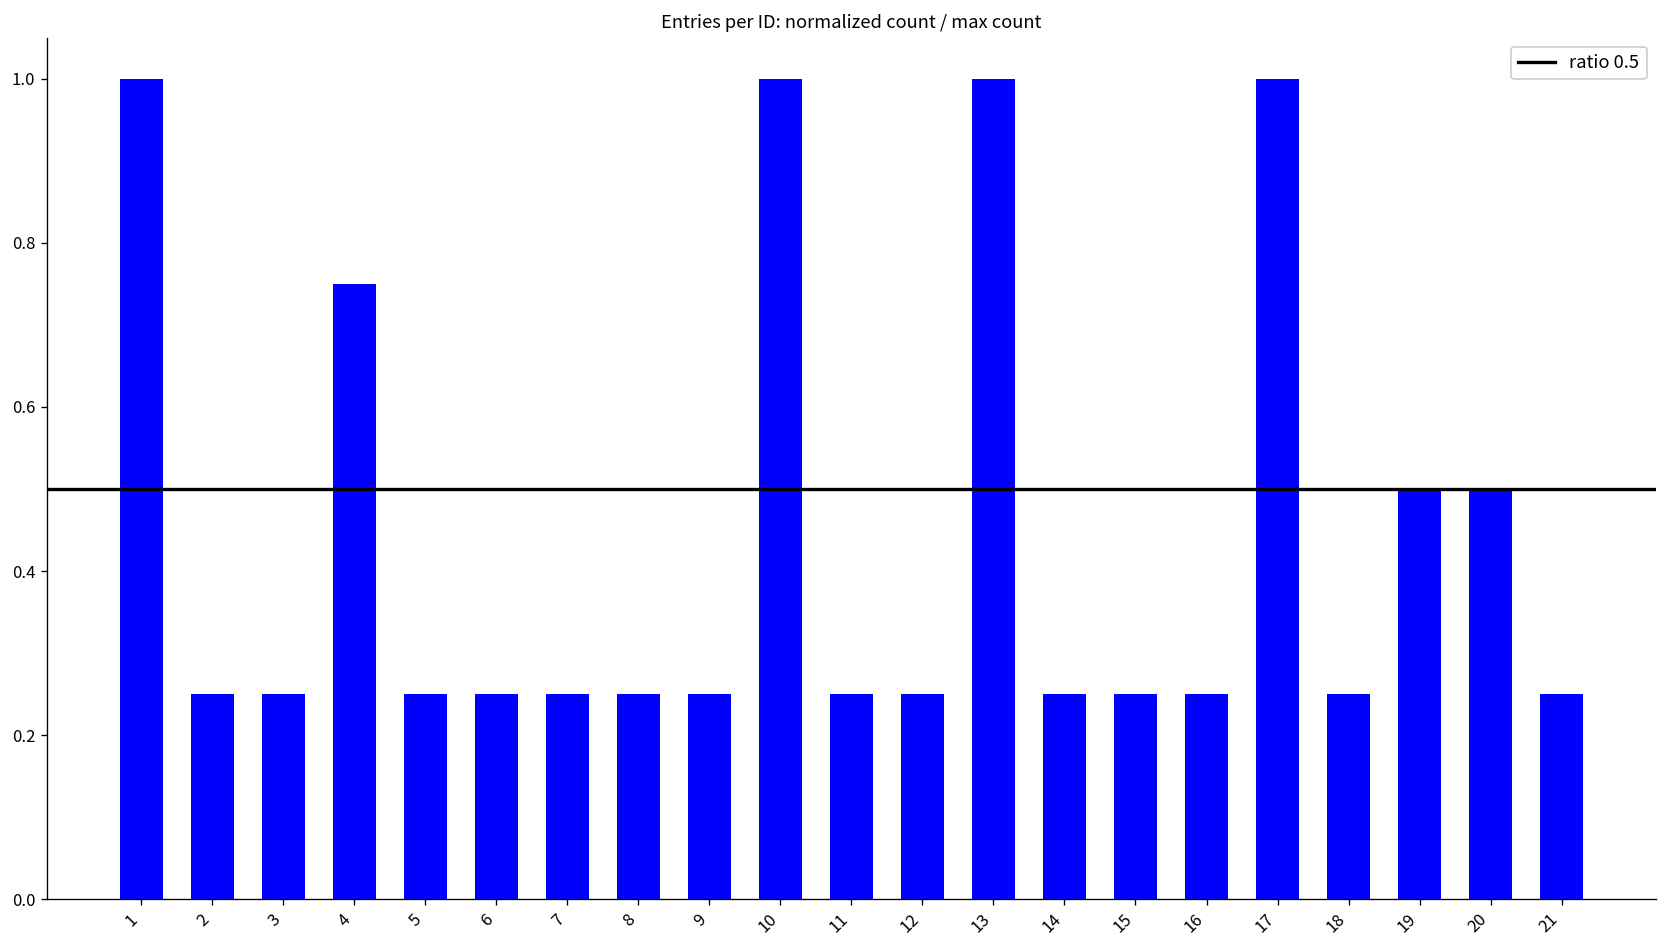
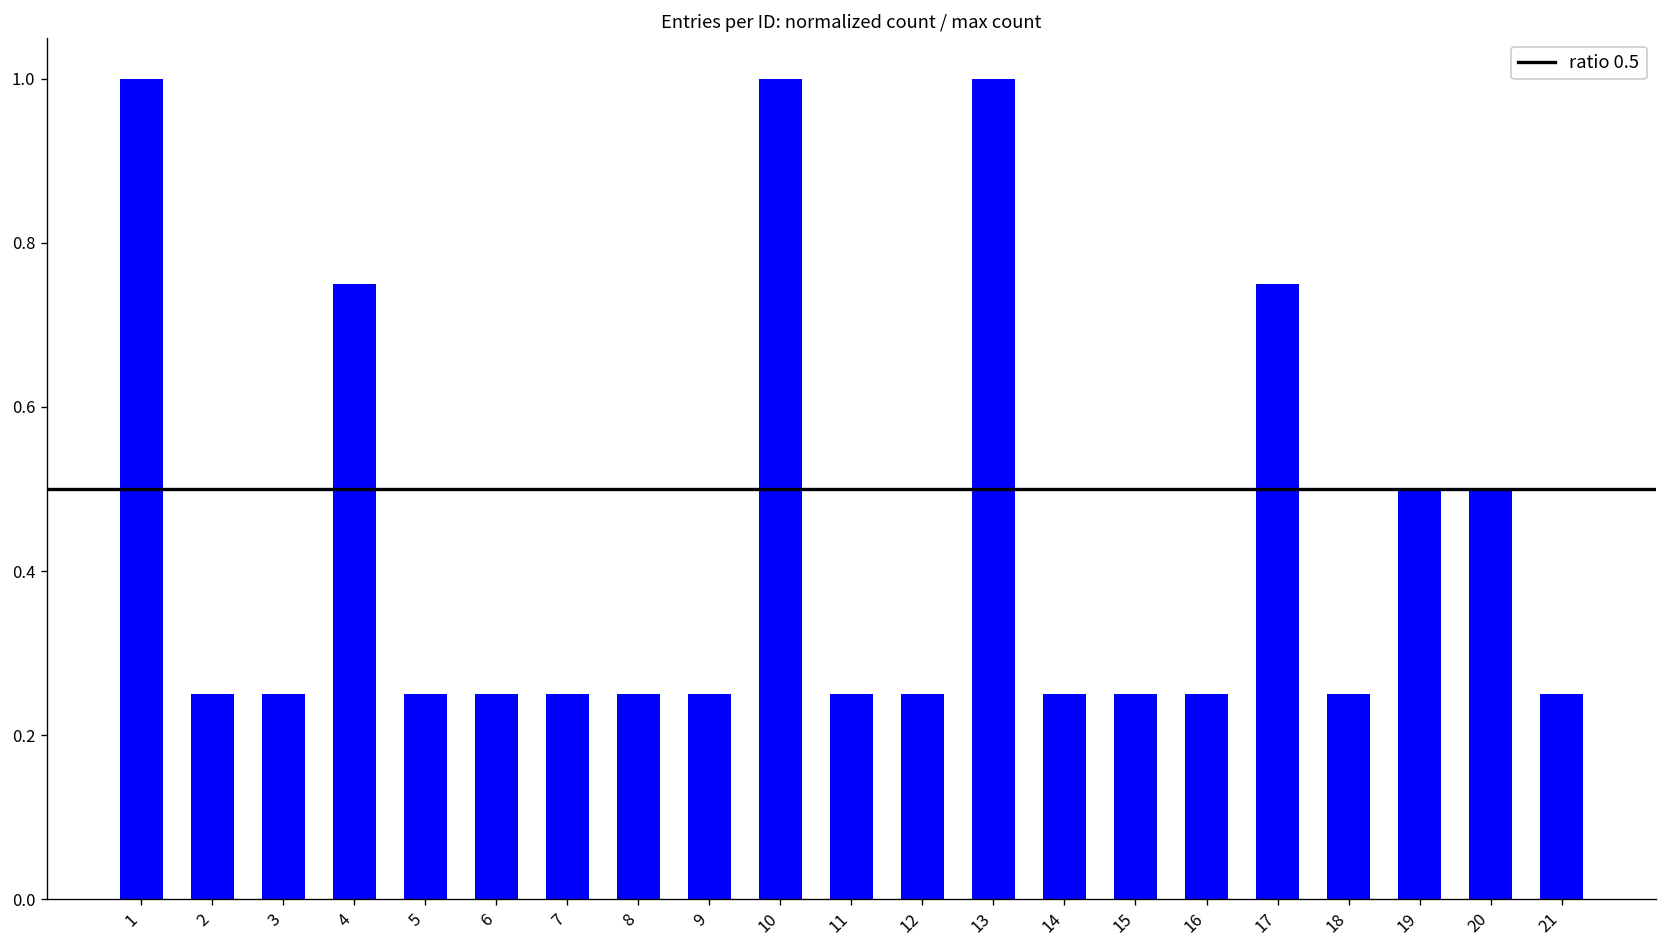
17: 1.00 -> 0.75
